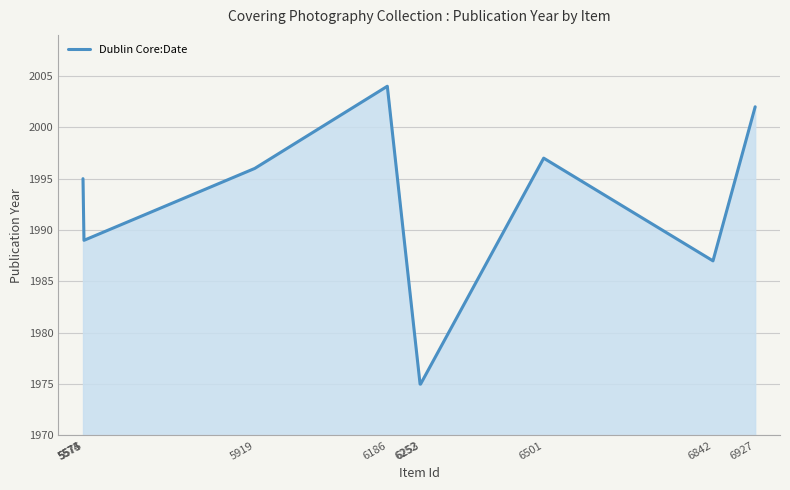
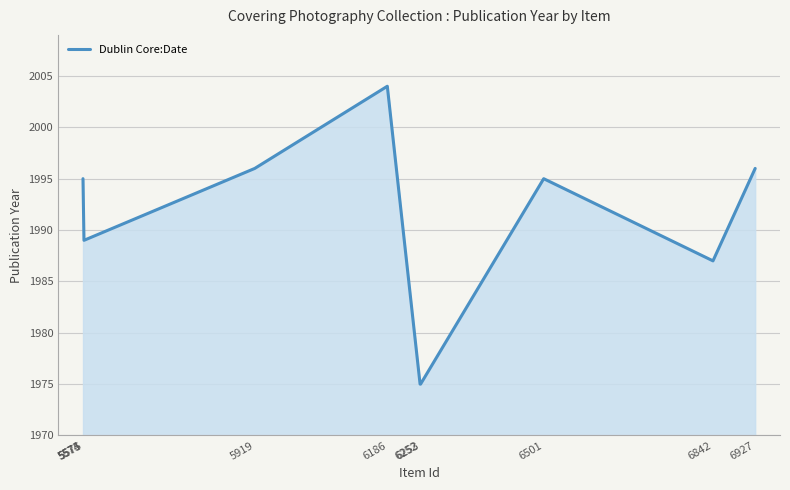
6501: 1997 -> 1995
6927: 2002 -> 1996
